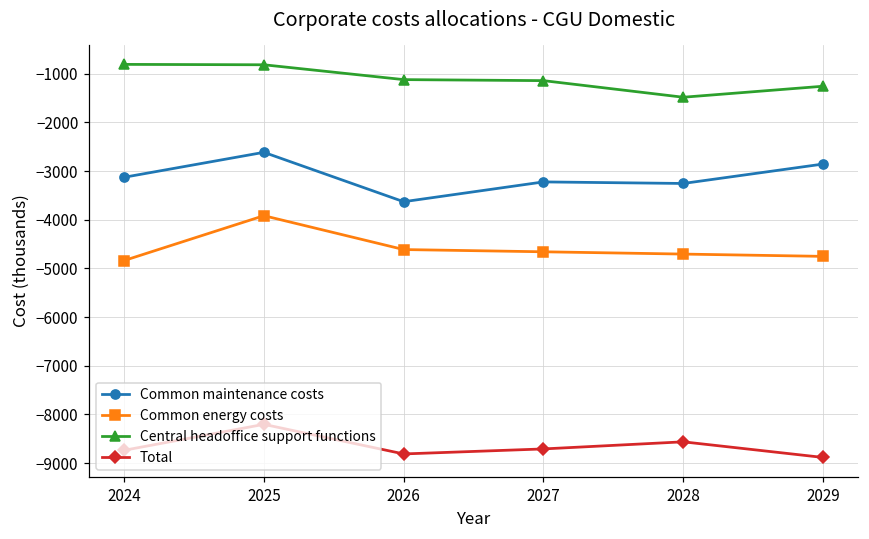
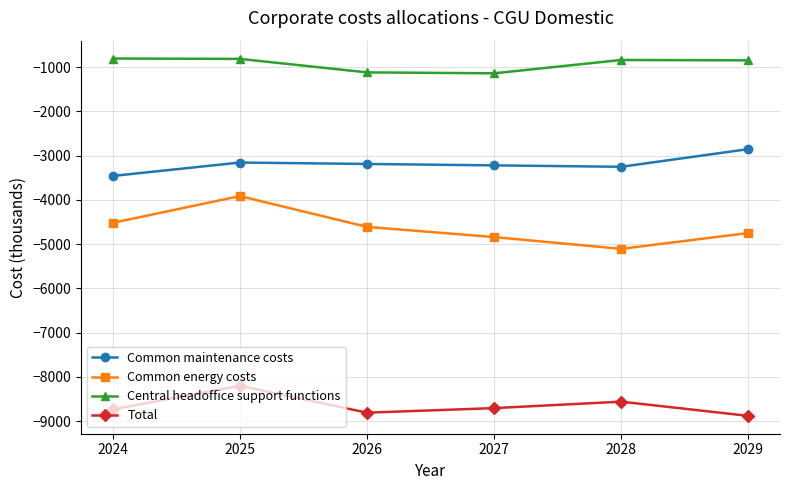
Common maintenance costs, 2024: -3100 -> -3500
Common energy costs, 2024: -4800 -> -4500
Common maintenance costs, 2025: -2600 -> -3200
Common maintenance costs, 2026: -3600 -> -3200
Common energy costs, 2027: -4700 -> -4800
Common energy costs, 2028: -4700 -> -5100
Central headoffice support functions, 2028: -1500 -> -800
Central headoffice support functions, 2029: -1300 -> -800
